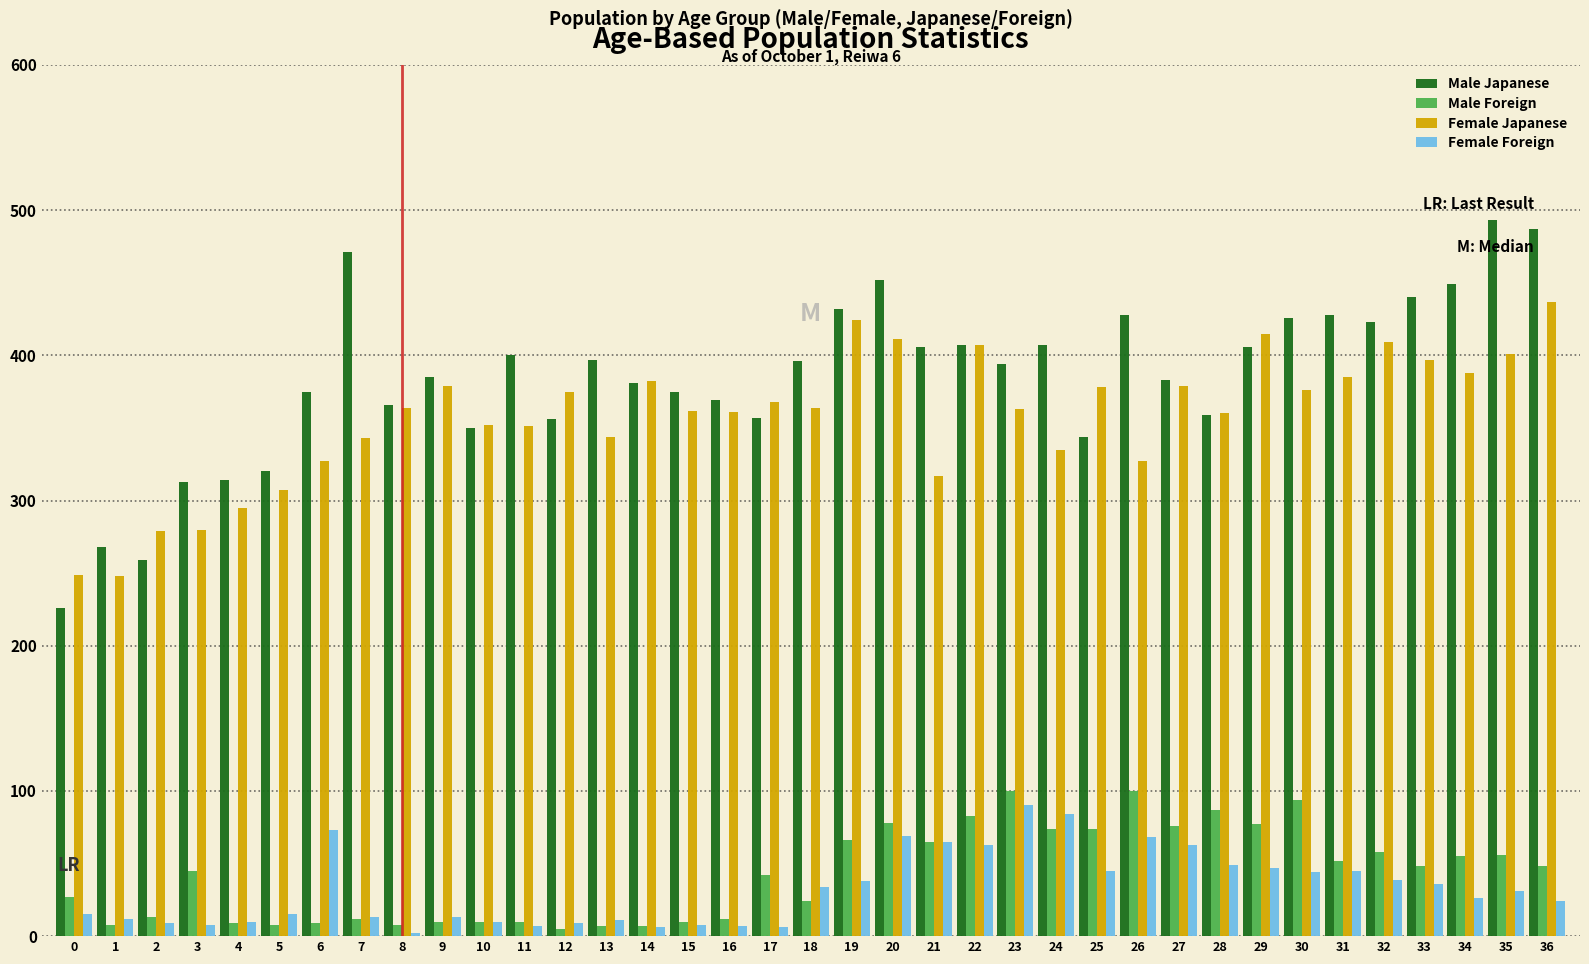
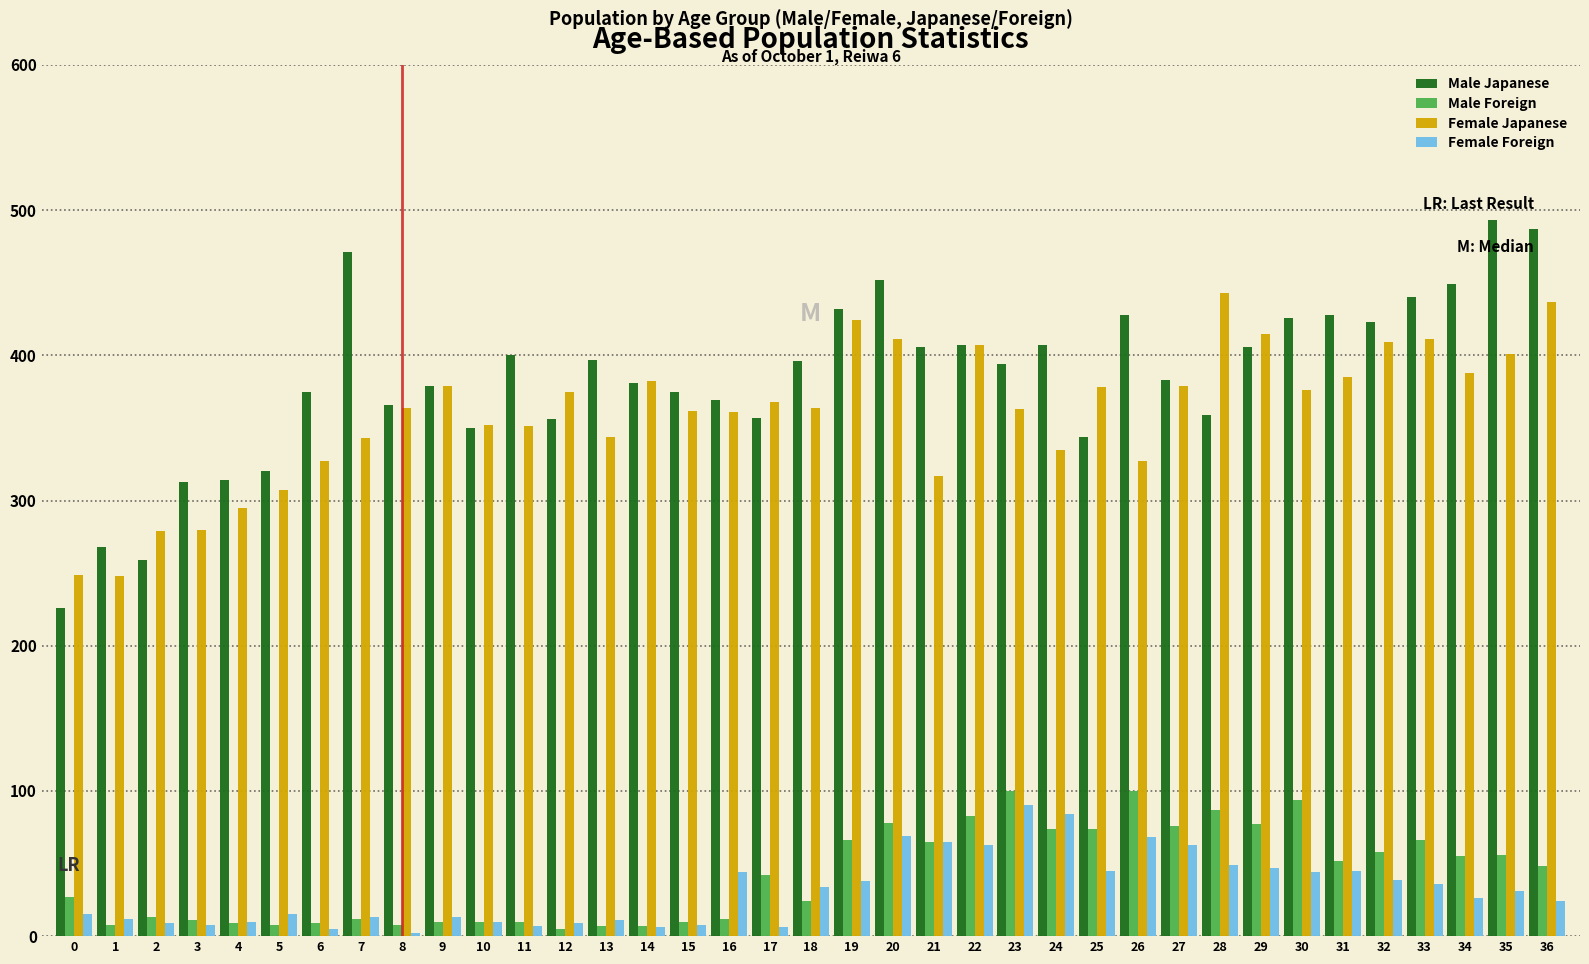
Male Foreign, 3: 45 -> 11
Female Foreign, 6: 73 -> 5
Male Japanese, 9: 385 -> 379
Female Foreign, 16: 7 -> 44
Female Japanese, 28: 360 -> 443
Male Foreign, 33: 48 -> 66
Female Japanese, 33: 397 -> 411
